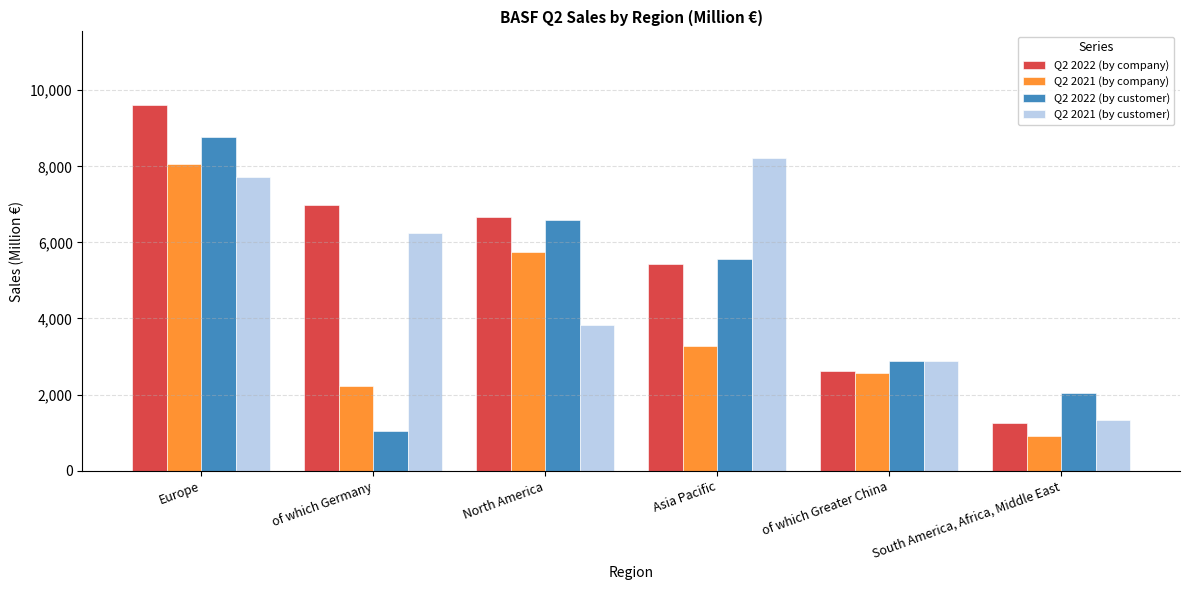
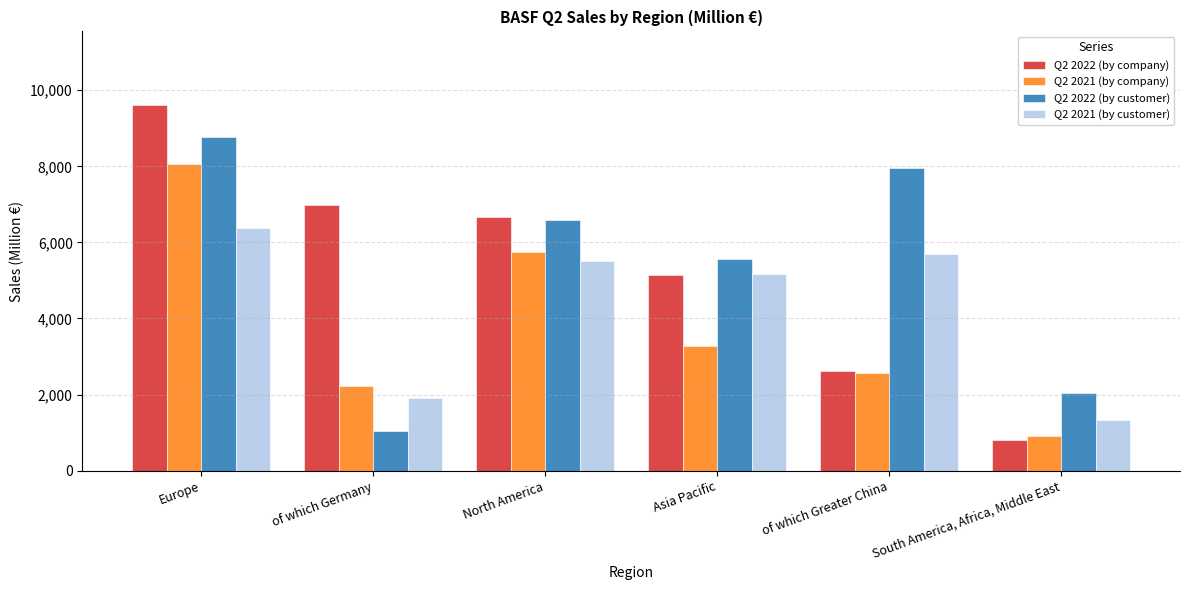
Q2 2021 (by customer), Europe: 7,700 -> 6,400
Q2 2021 (by customer), of which Germany: 6,300 -> 1,900
Q2 2021 (by customer), North America: 3,800 -> 5,500
Q2 2022 (by company), Asia Pacific: 5,400 -> 5,200
Q2 2021 (by customer), Asia Pacific: 8,200 -> 5,200
Q2 2022 (by customer), of which Greater China: 2,900 -> 7,900
Q2 2021 (by customer), of which Greater China: 2,900 -> 5,700
Q2 2022 (by company), South America, Africa, Middle East: 1,300 -> 800
